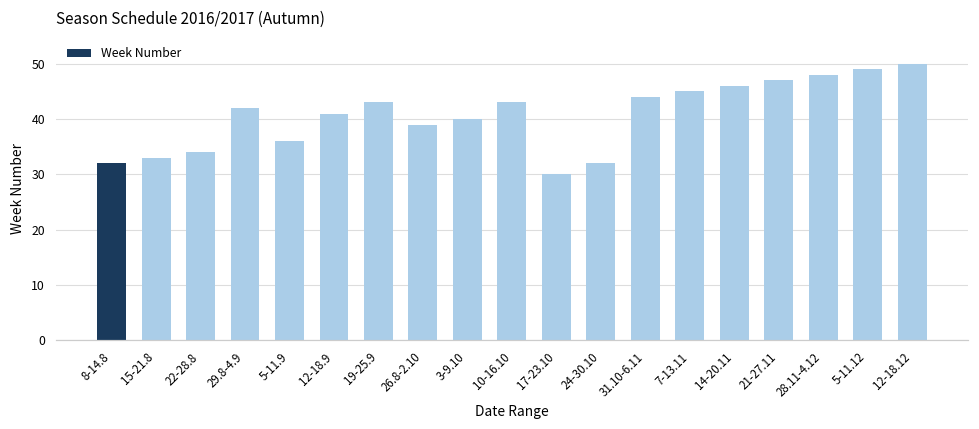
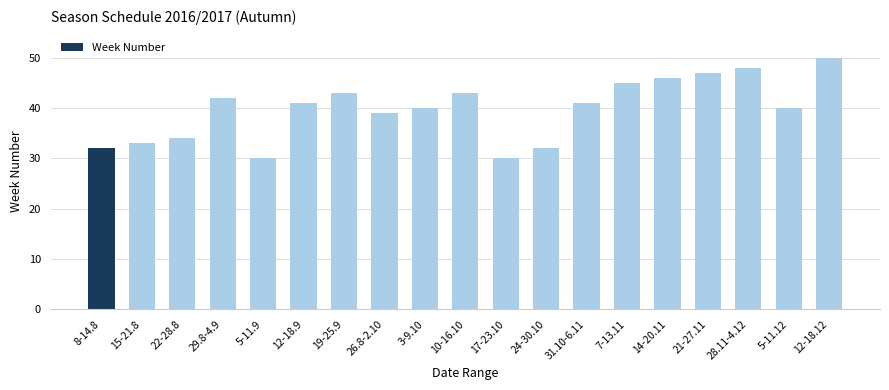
5-11.9: 36 -> 30
31.10-6.11: 44 -> 41
5-11.12: 49 -> 40
